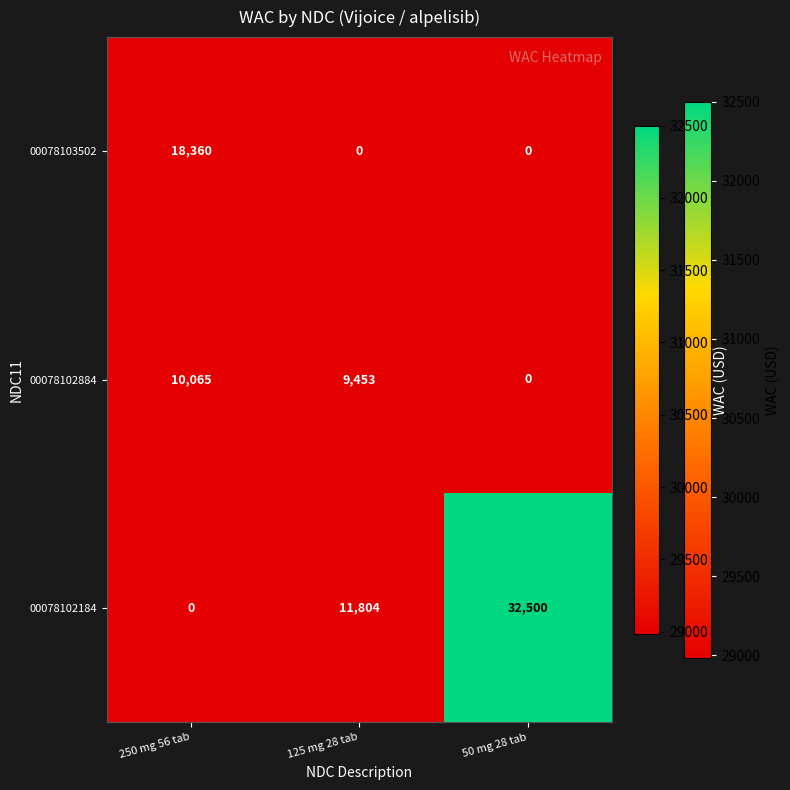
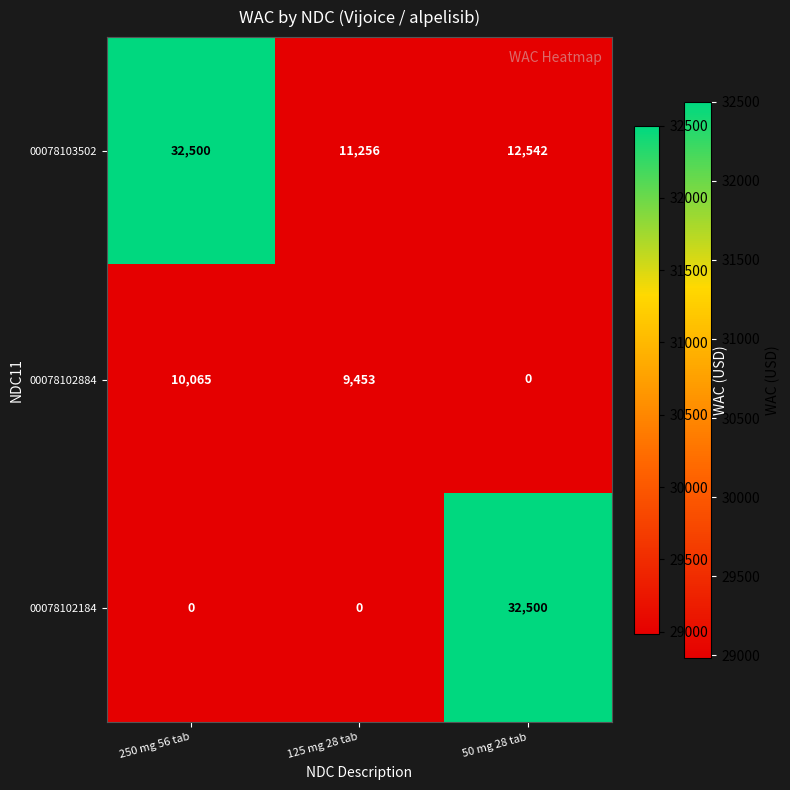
00078103502, 250 mg 56 tab: 18,360 -> 32,500
00078103502, 125 mg 28 tab: 0 -> 11,256
00078103502, 50 mg 28 tab: 0 -> 12,542
00078102184, 125 mg 28 tab: 11,804 -> 0
